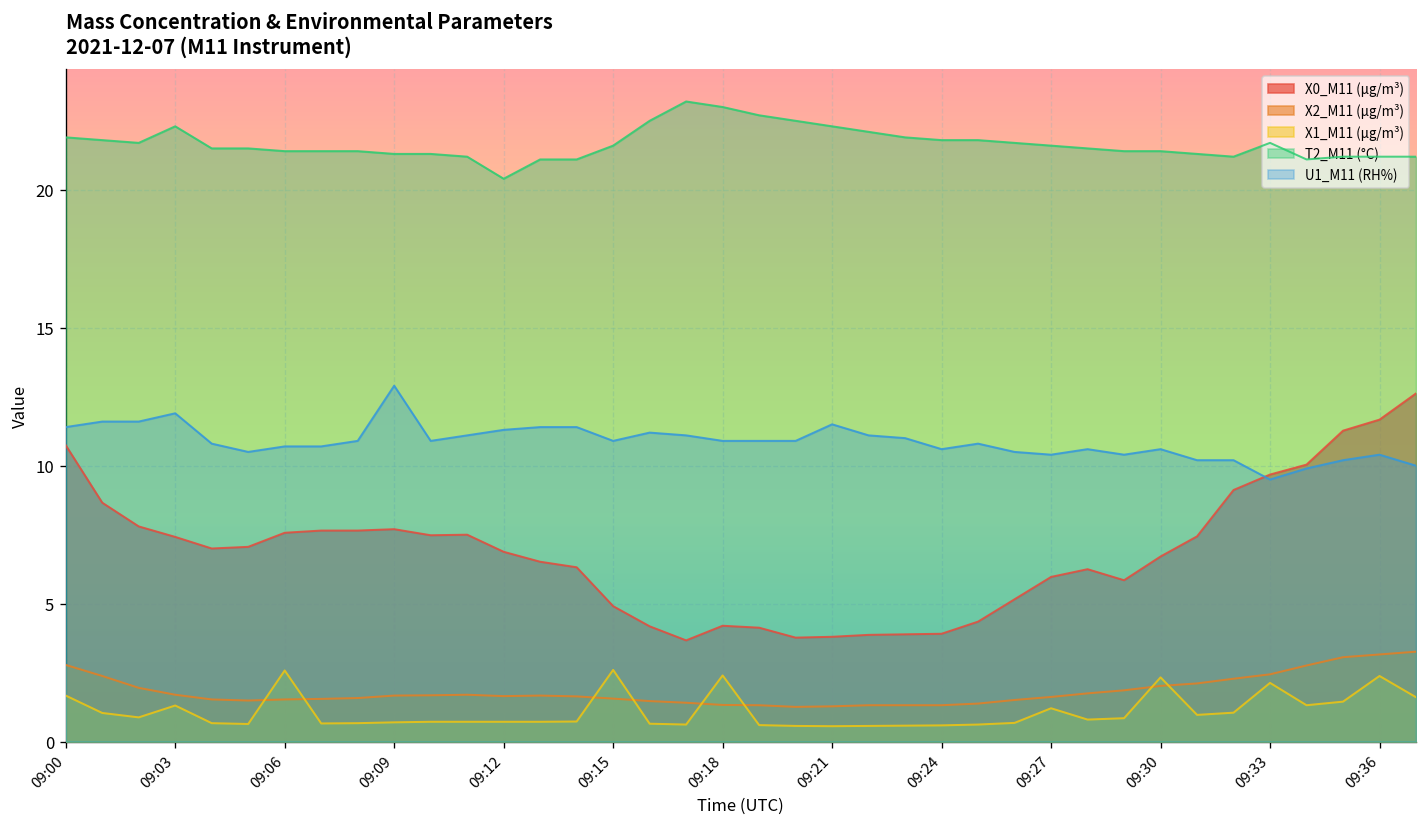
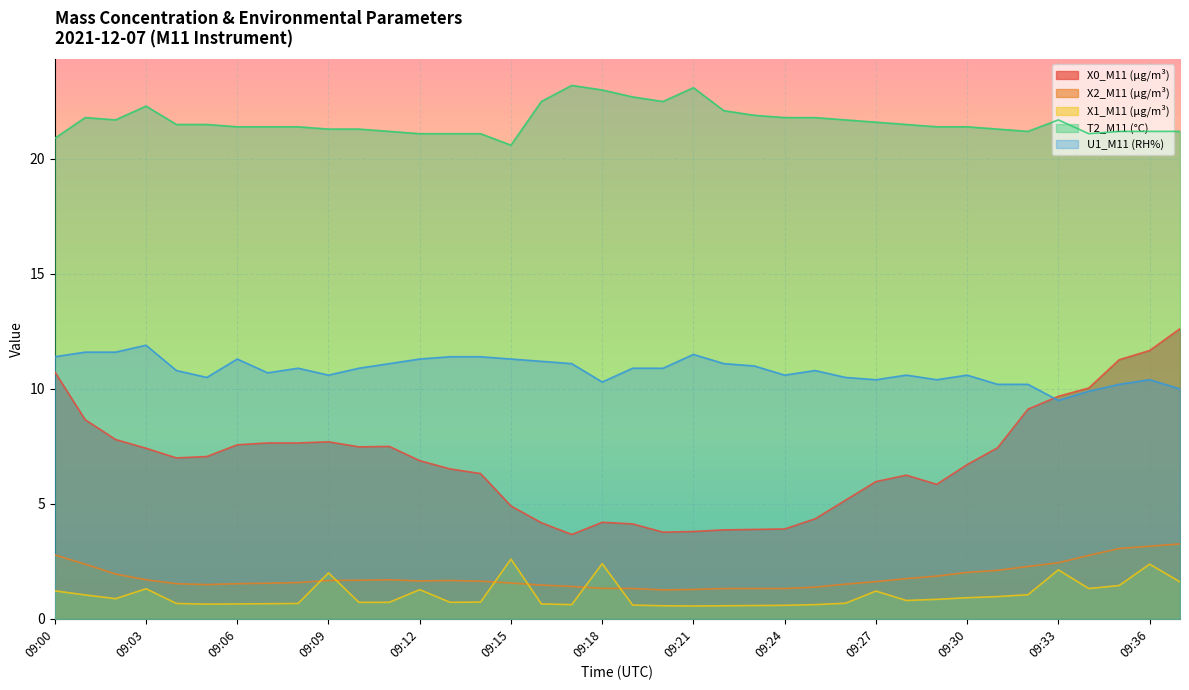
X1_M11 (μg/m³), 09:00: 1.7 -> 1.2
T2_M11 (°C), 09:00: 21.9 -> 20.9
X1_M11 (μg/m³), 09:06: 2.6 -> 0.7
U1_M11 (RH%), 09:06: 10.7 -> 11.3
X1_M11 (μg/m³), 09:09: 0.7 -> 2.0
U1_M11 (RH%), 09:09: 12.9 -> 10.6
X1_M11 (μg/m³), 09:12: 0.7 -> 1.3
T2_M11 (°C), 09:12: 20.4 -> 21.1
T2_M11 (°C), 09:15: 21.6 -> 20.6
U1_M11 (RH%), 09:15: 10.9 -> 11.3
U1_M11 (RH%), 09:18: 10.9 -> 10.3
T2_M11 (°C), 09:21: 22.3 -> 23.1
X1_M11 (μg/m³), 09:30: 2.3 -> 0.9
